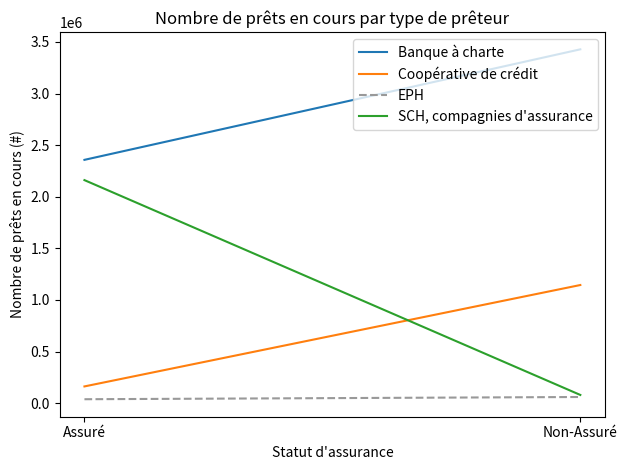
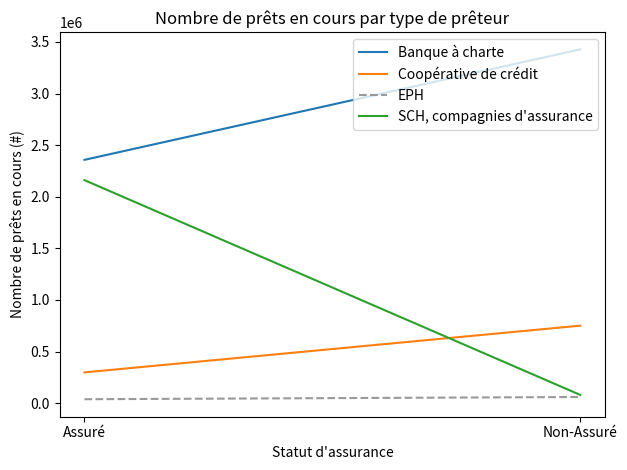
Coopérative de crédit, Assuré: 160000 -> 300000
Coopérative de crédit, Non-Assuré: 1140000 -> 750000
